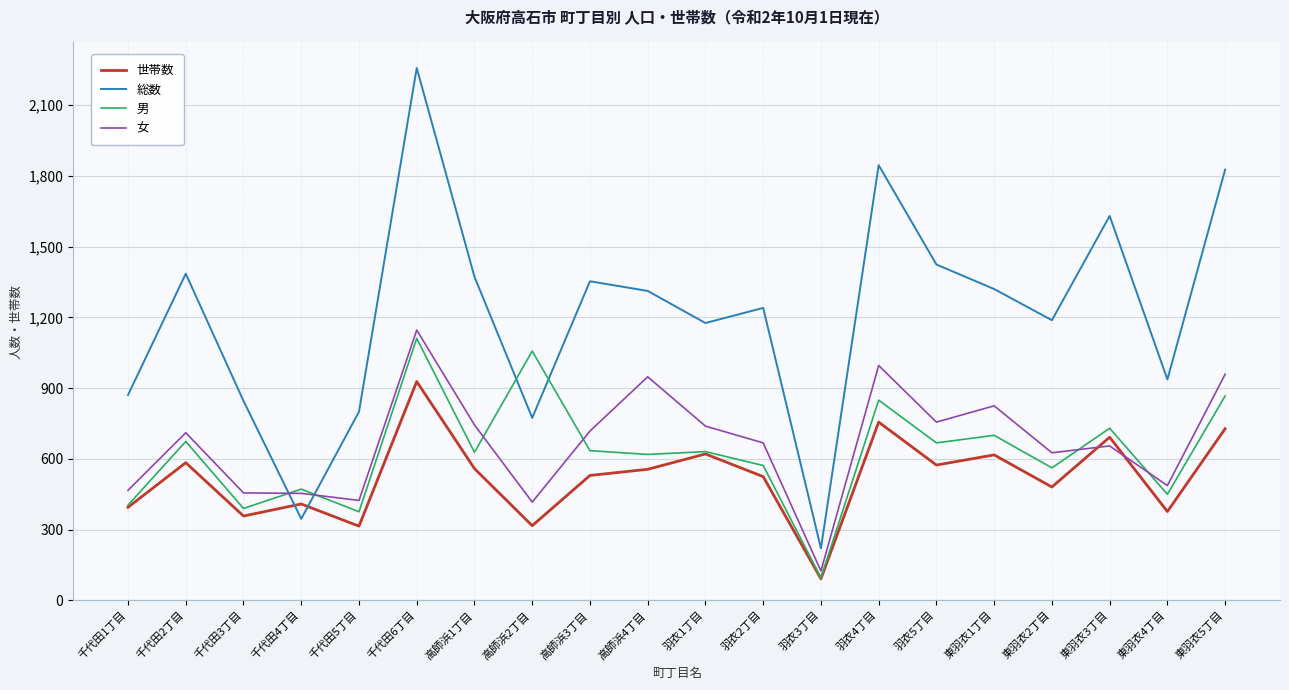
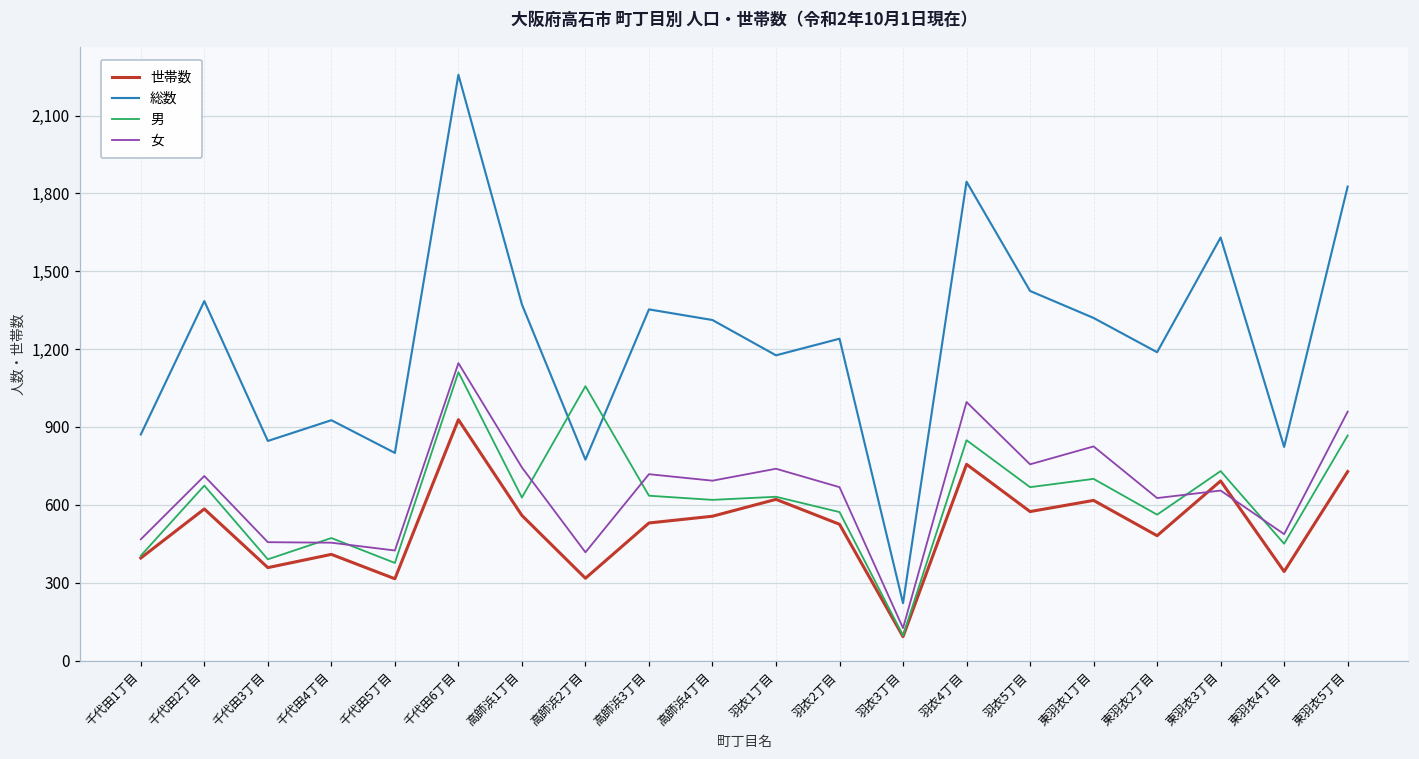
総数, 千代田4丁目: 350 -> 930
女, 高師浜4丁目: 950 -> 690
世帯数, 東羽衣4丁目: 380 -> 340
総数, 東羽衣4丁目: 940 -> 820
